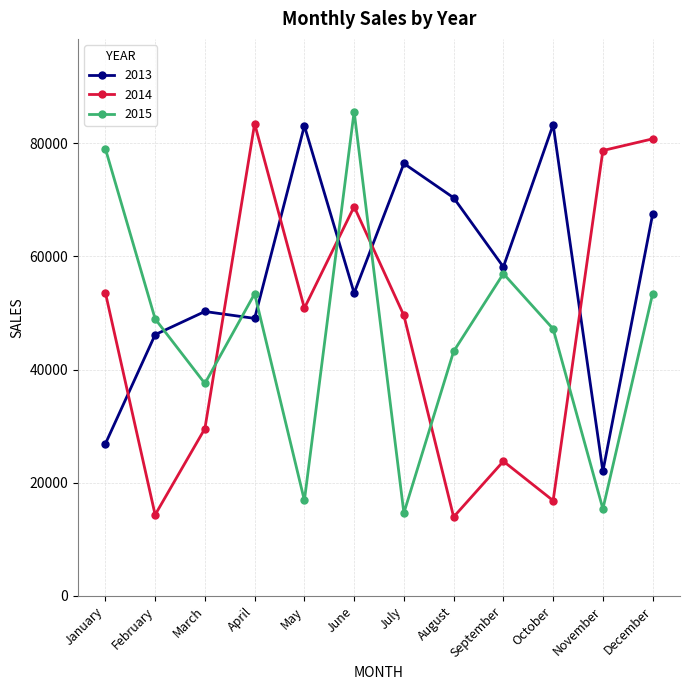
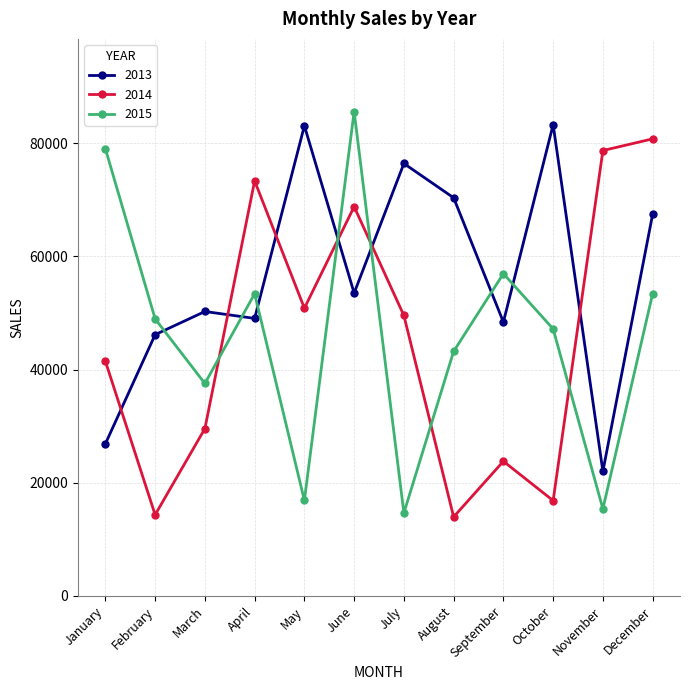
2014, January: 54000 -> 41000
2014, April: 83000 -> 73000
2013, September: 58000 -> 48000
